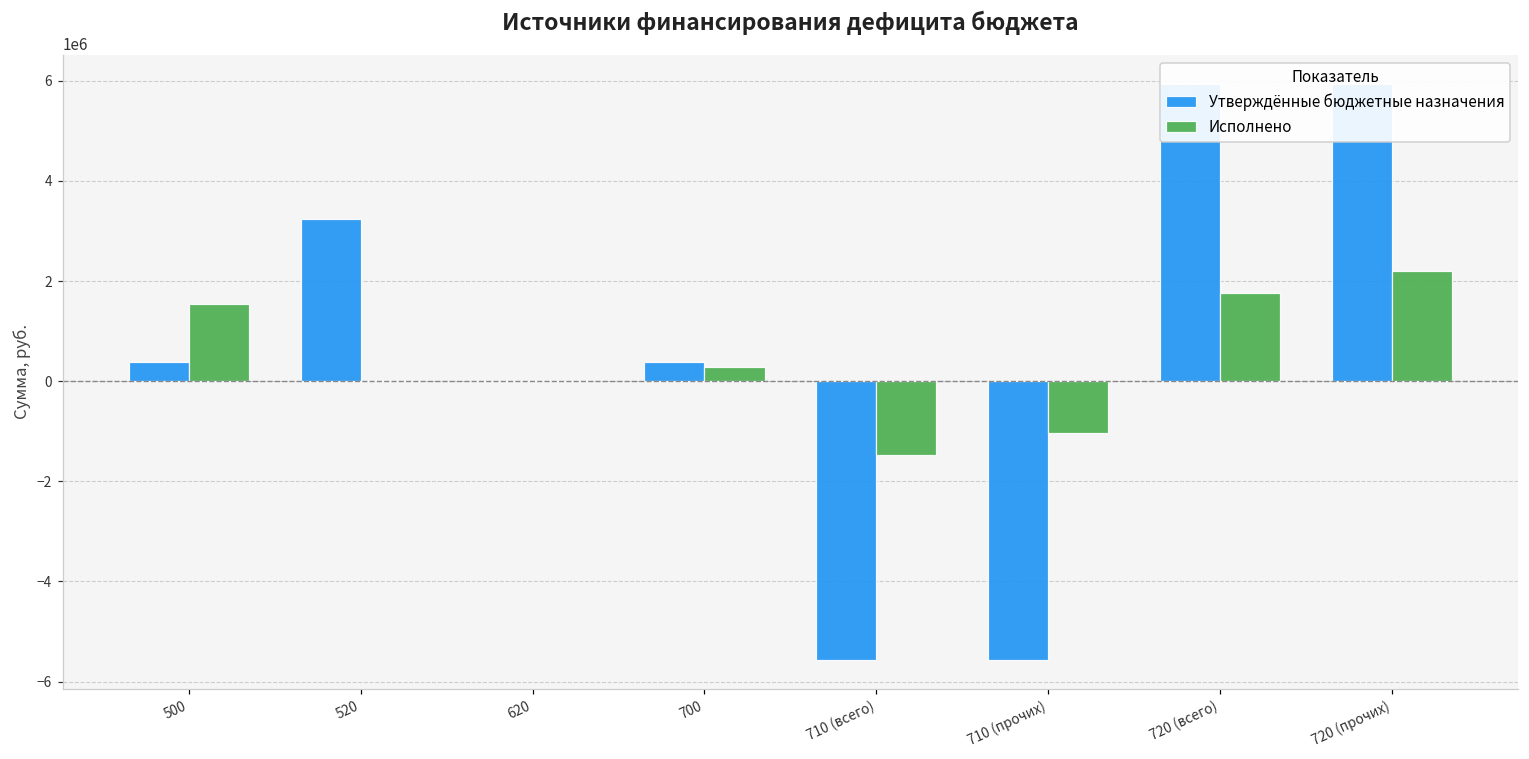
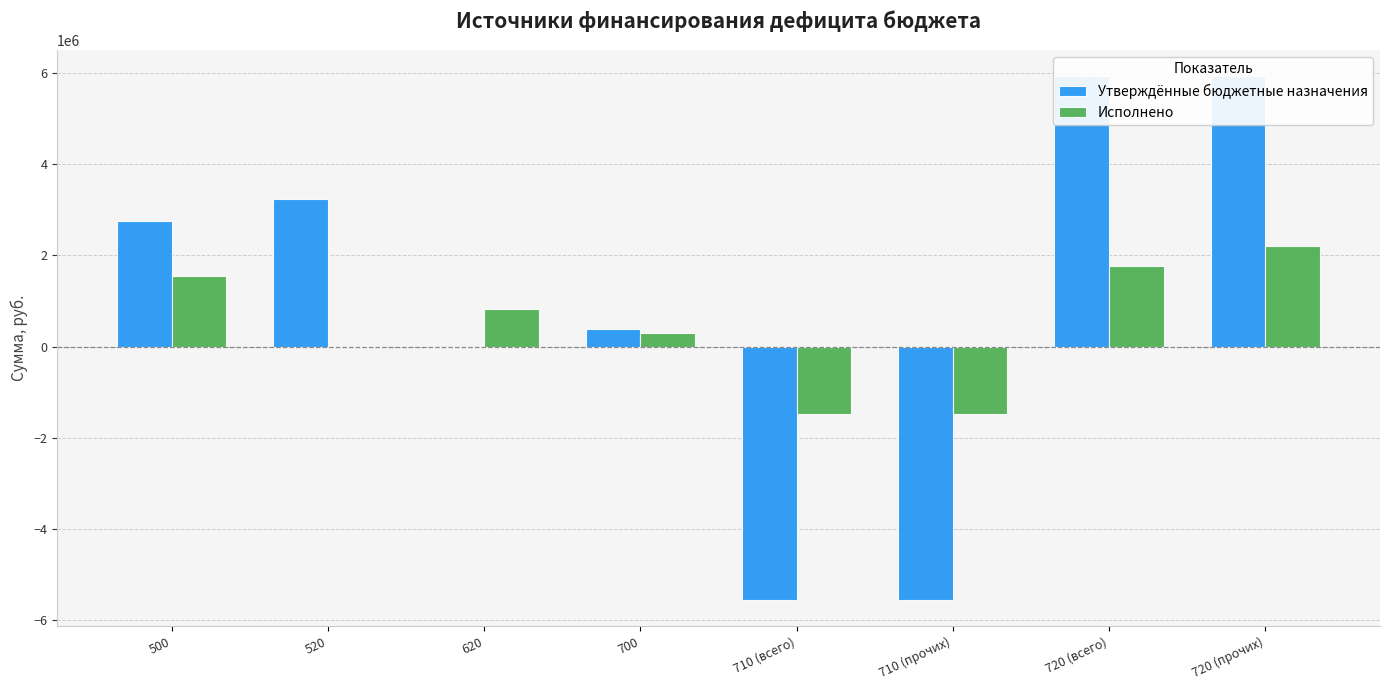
Утверждённые бюджетные назначения, 500: 400000 -> 2800000
Исполнено, 620: 0 -> 800000
Исполнено, 710 (прочих): -1000000 -> -1500000
